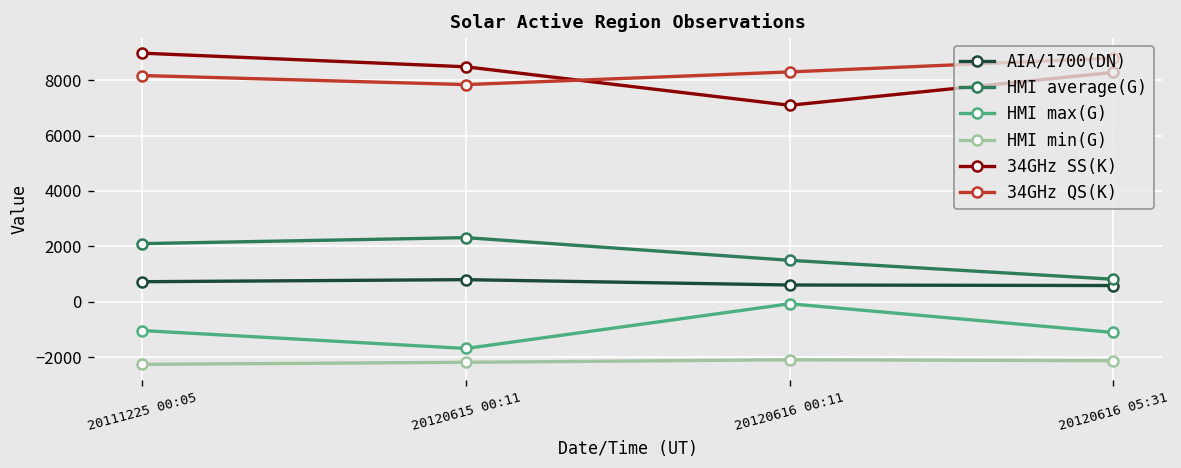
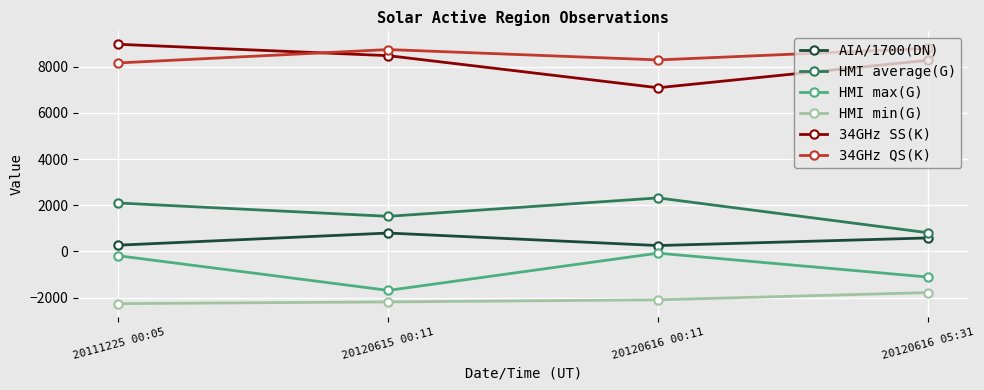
AIA/1700(DN), 20111225 00:05: 700 -> 300
HMI max(G), 20111225 00:05: -1000 -> -200
HMI average(G), 20120615 00:11: 2300 -> 1500
34GHz QS(K), 20120615 00:11: 7800 -> 8700
AIA/1700(DN), 20120616 00:11: 600 -> 300
HMI average(G), 20120616 00:11: 1500 -> 2300
HMI min(G), 20120616 05:31: -2100 -> -1800
